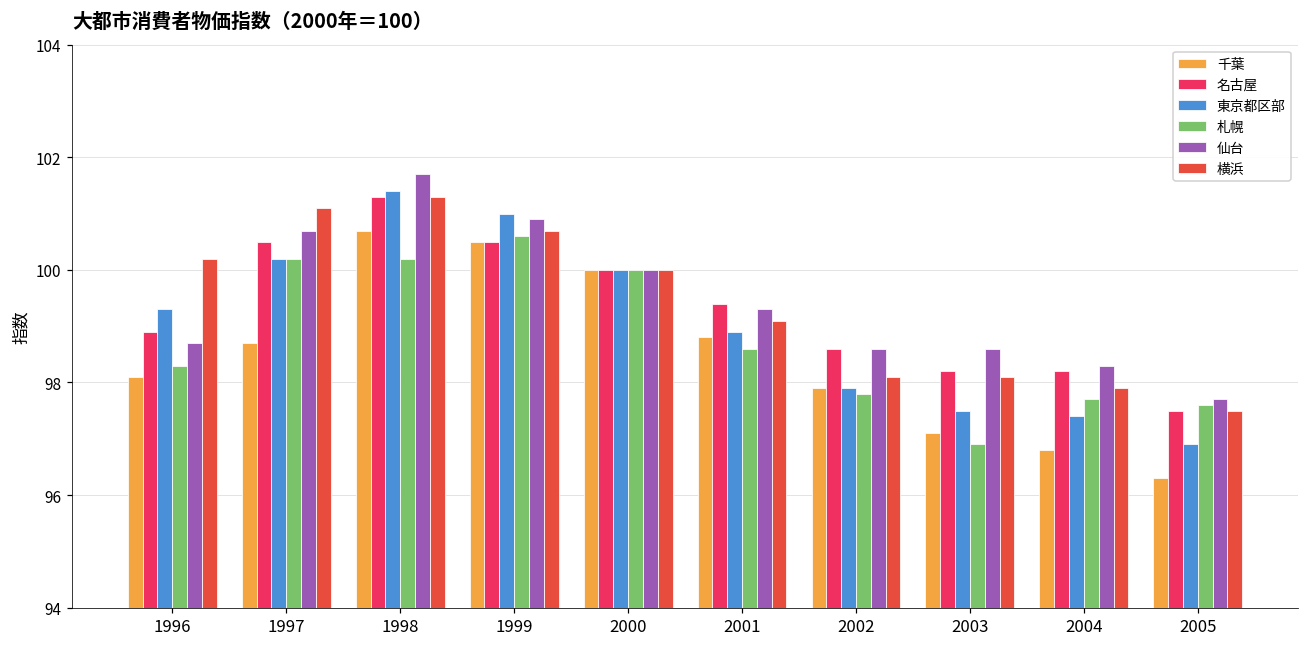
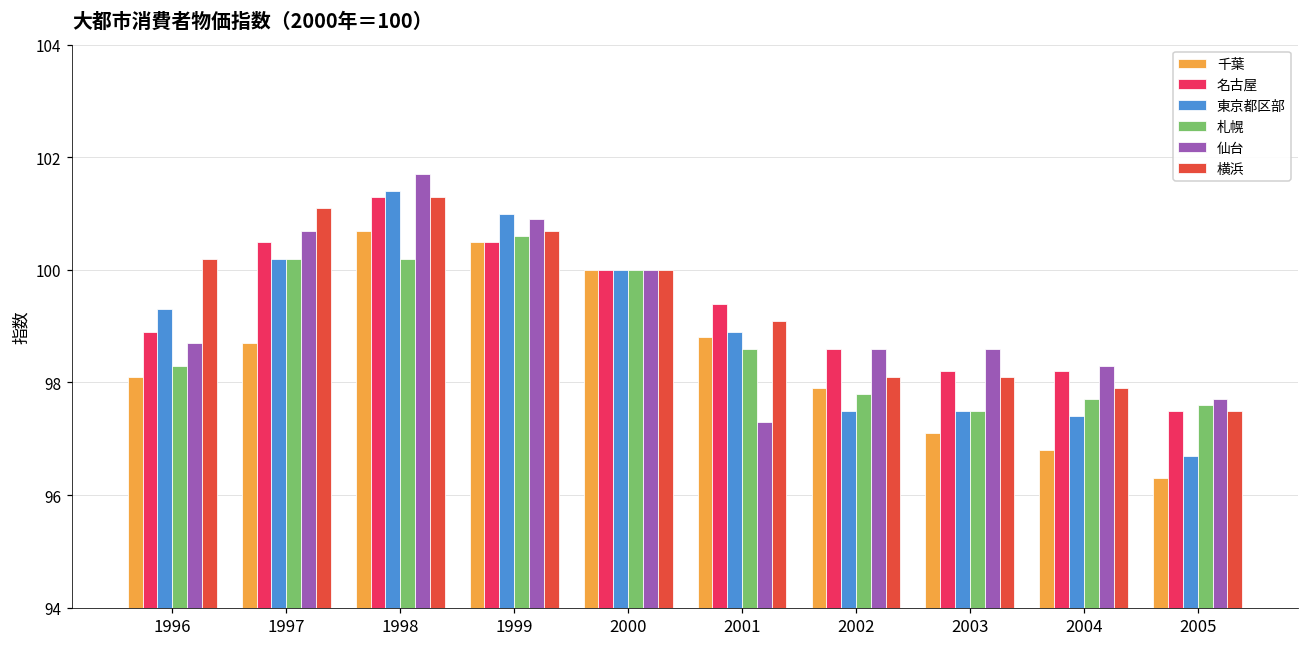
仙台, 2001: 99.3 -> 97.3
東京都区部, 2002: 97.9 -> 97.5
札幌, 2003: 96.9 -> 97.5
東京都区部, 2005: 96.9 -> 96.7
